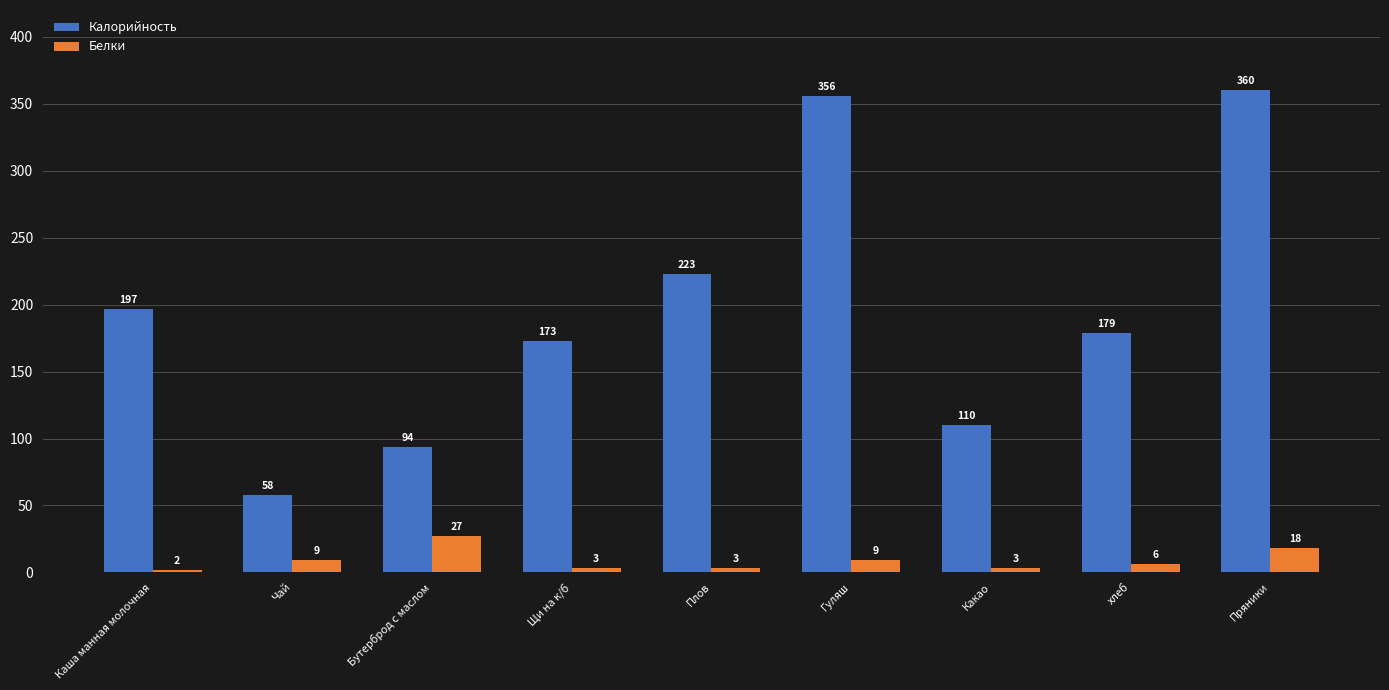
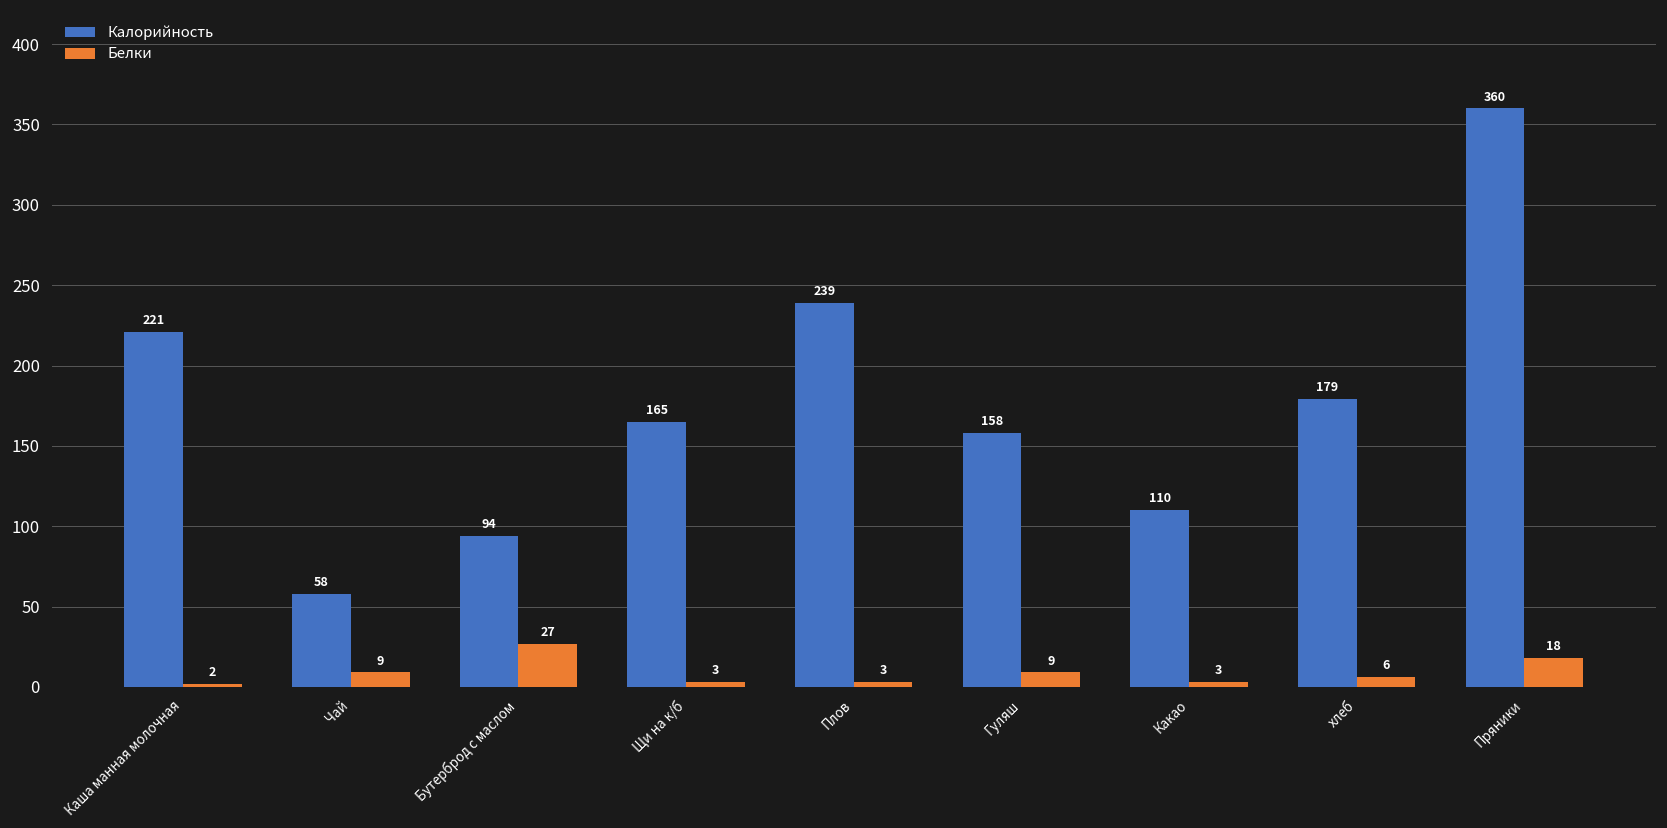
Калорийность, Каша манная молочная: 197 -> 221
Калорийность, Щи на к/б: 173 -> 165
Калорийность, Плов: 223 -> 239
Калорийность, Гуляш: 356 -> 158
